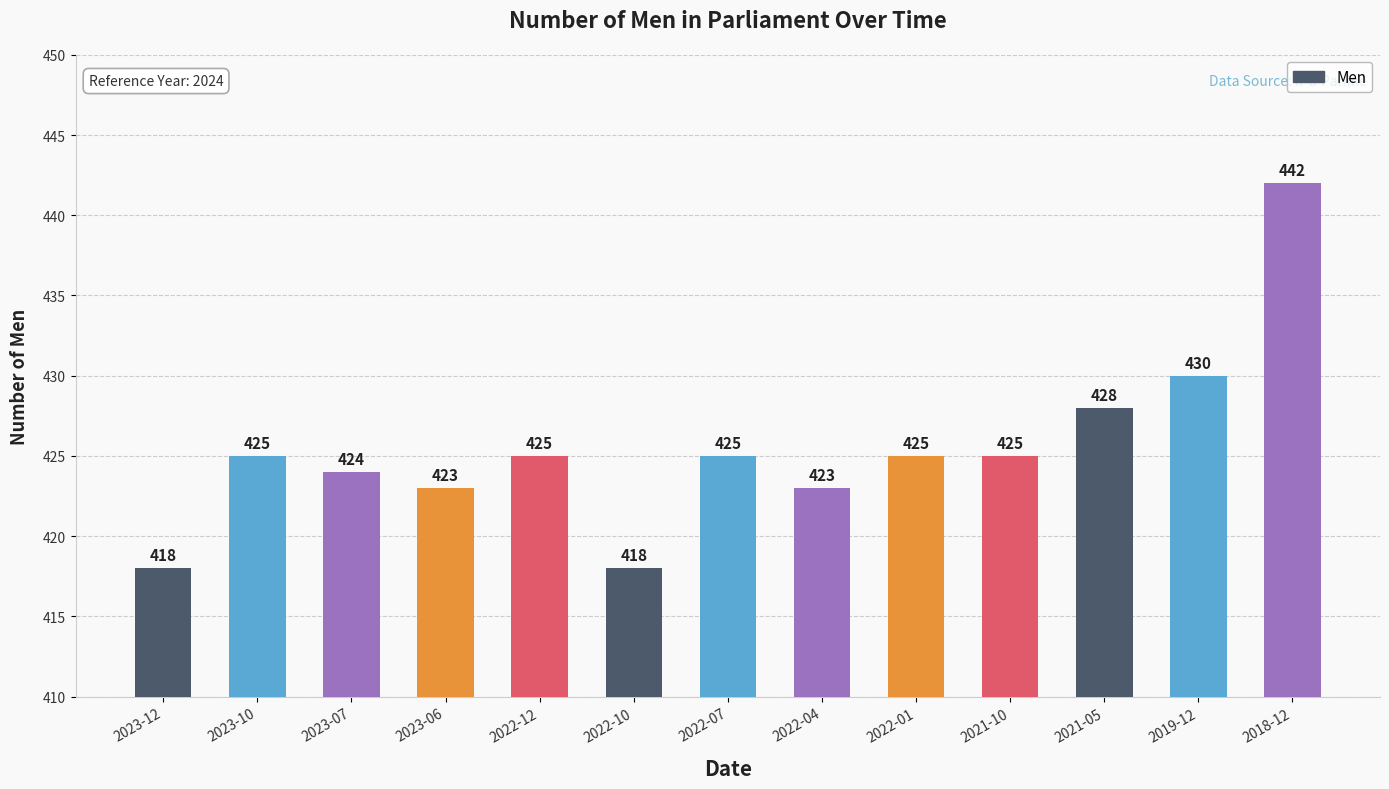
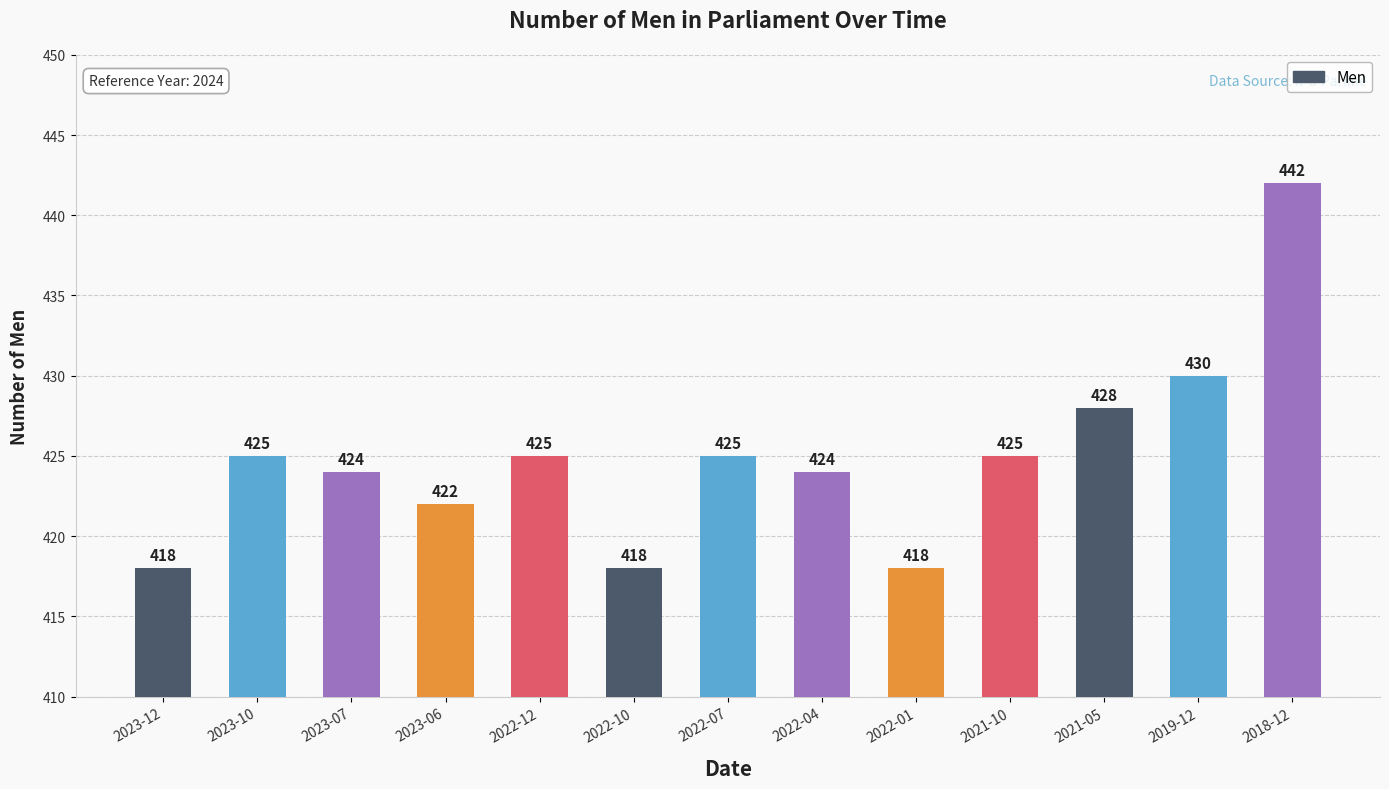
2023-06: 423 -> 422
2022-04: 423 -> 424
2022-01: 425 -> 418
